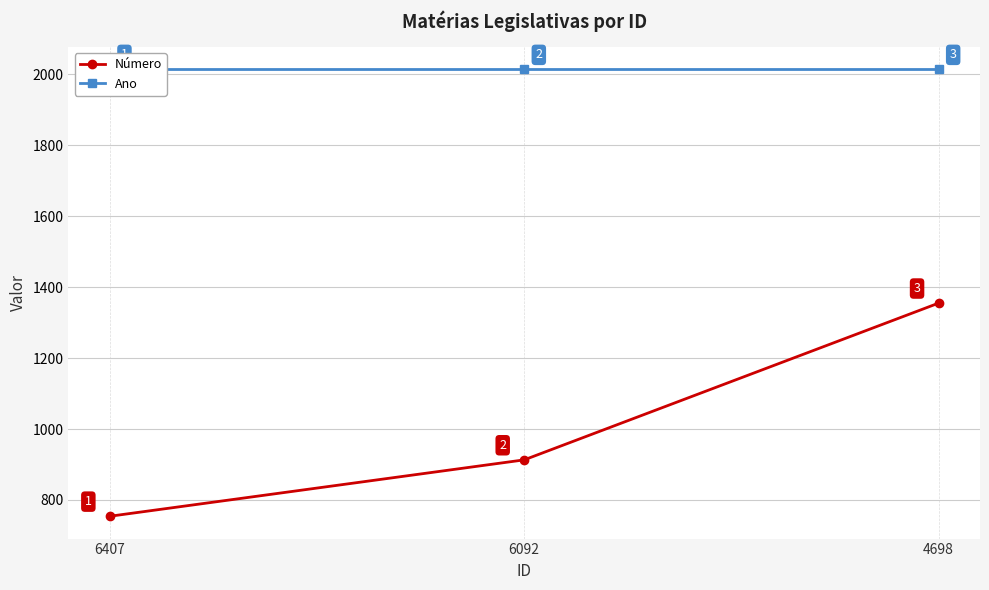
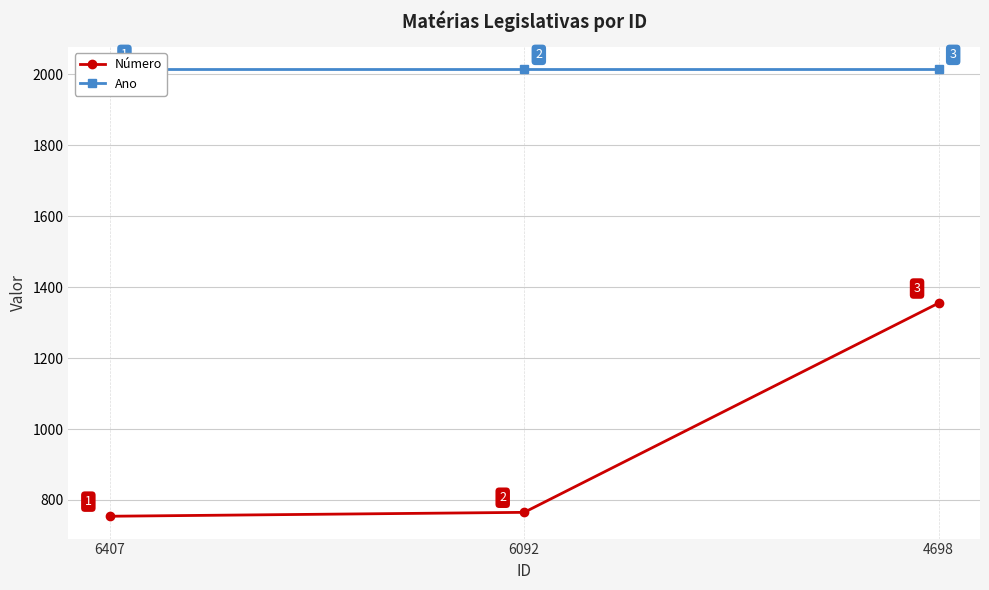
Número, 6092: 910 -> 770
